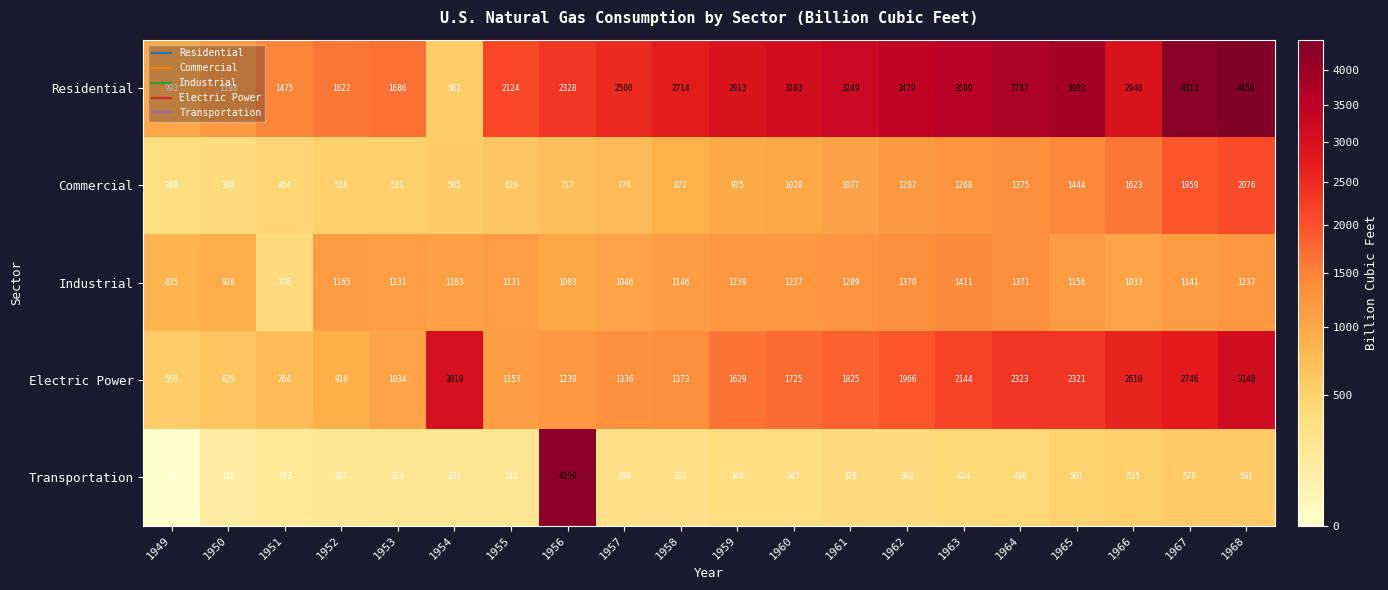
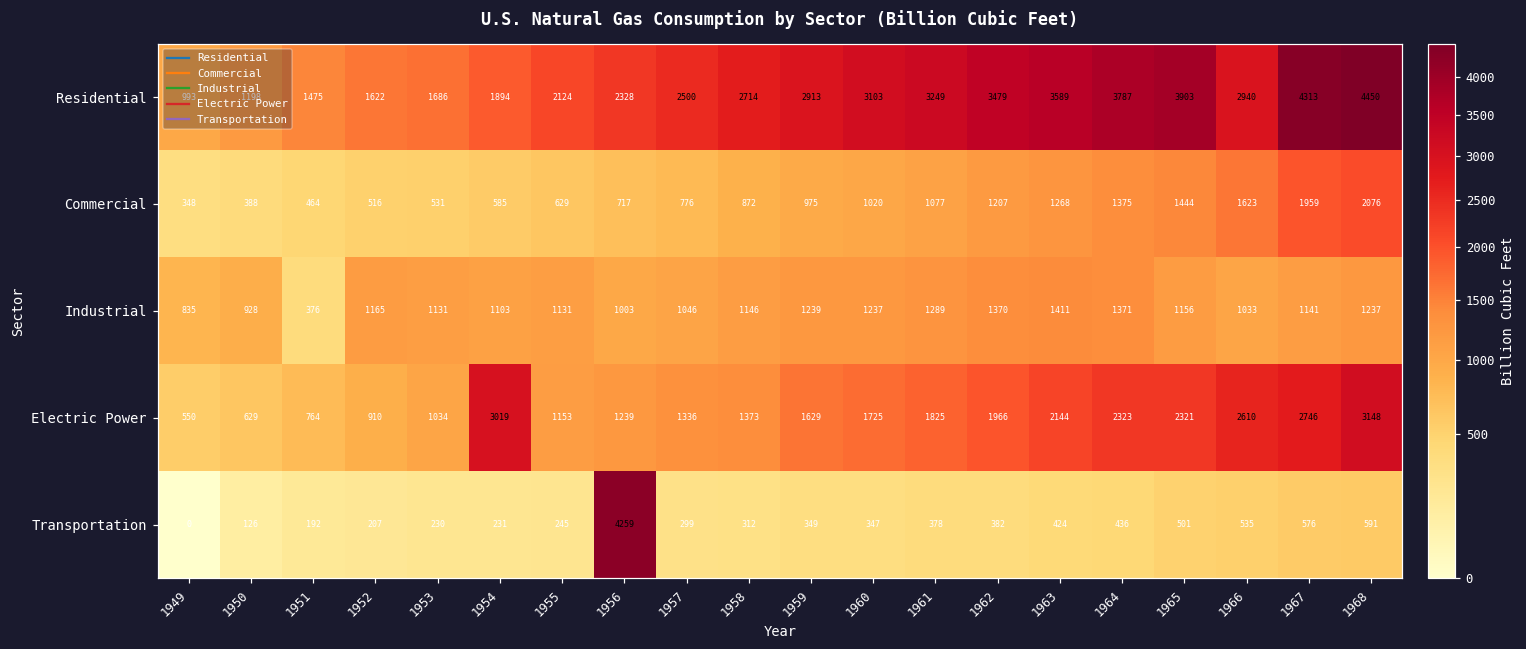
Residential, 1954: 562 -> 1894
